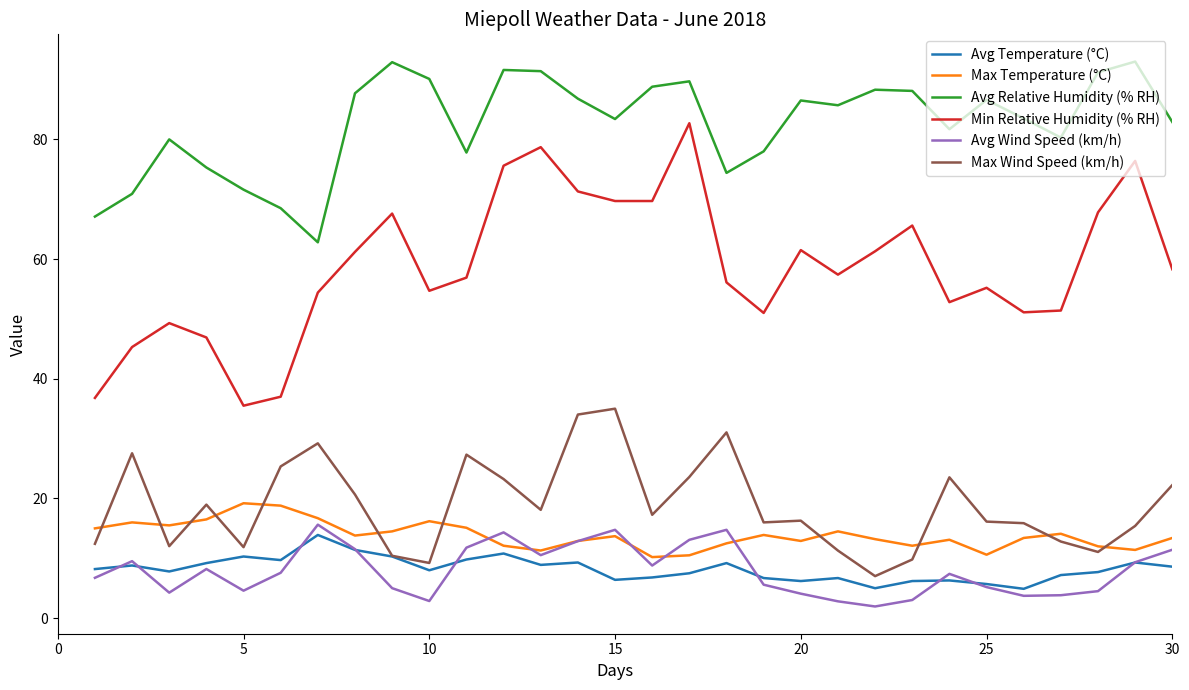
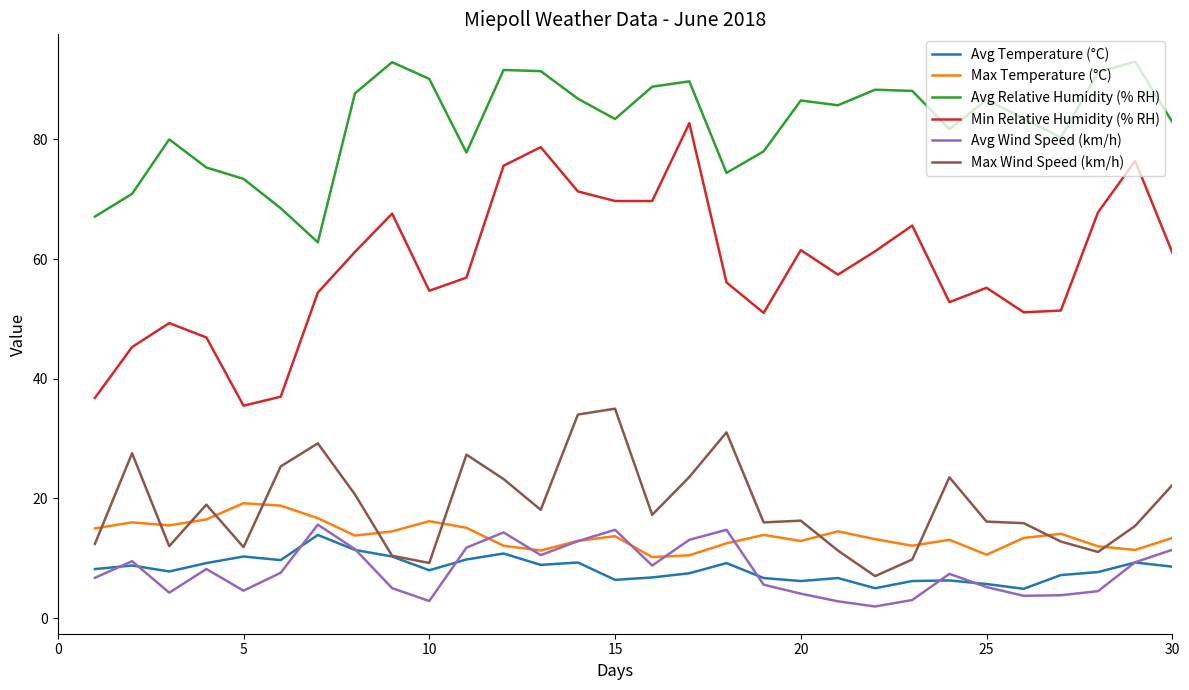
Avg Relative Humidity (% RH), 5: 72 -> 73
Min Relative Humidity (% RH), 30: 58 -> 61
